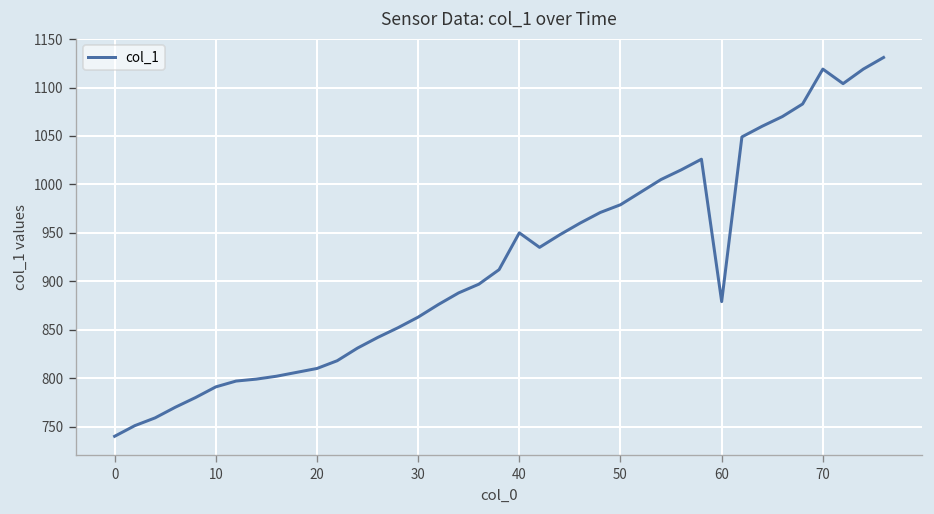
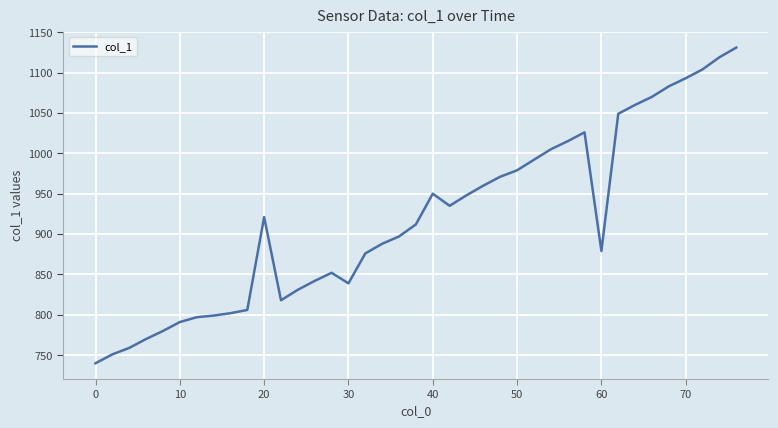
20: 810 -> 920
30: 860 -> 840
70: 1120 -> 1090
